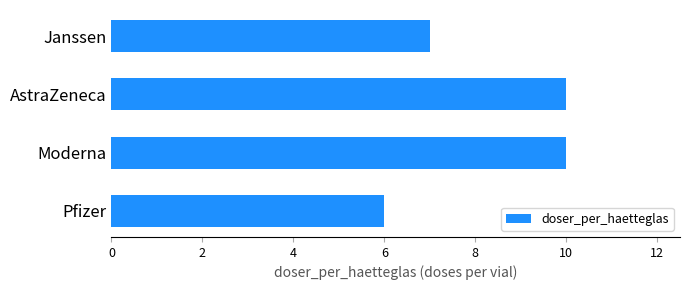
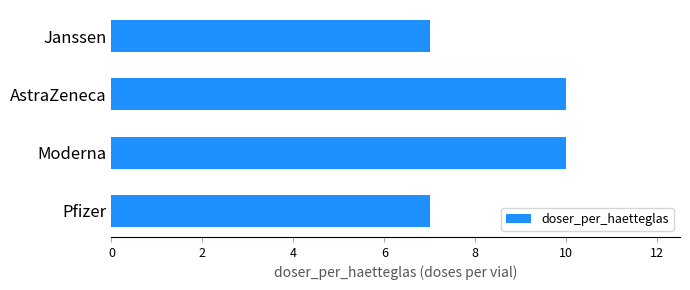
Pfizer: 6 -> 7
